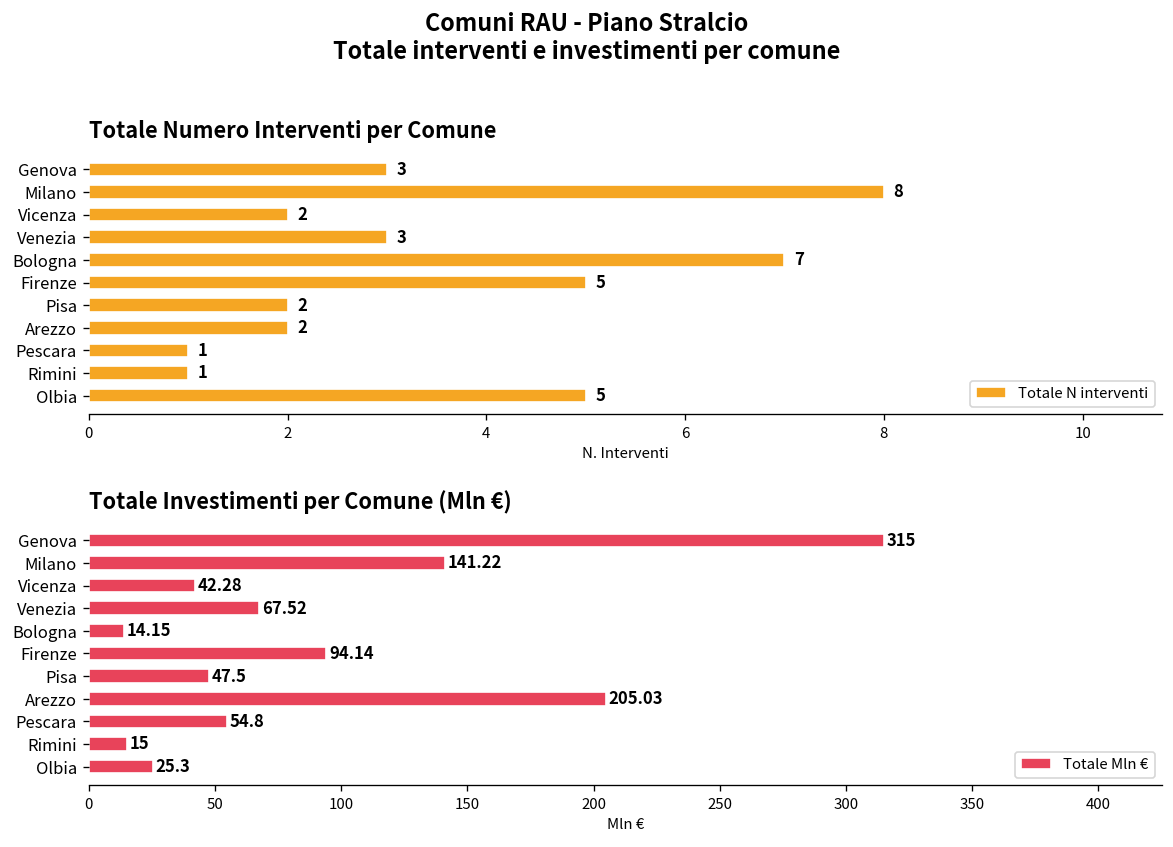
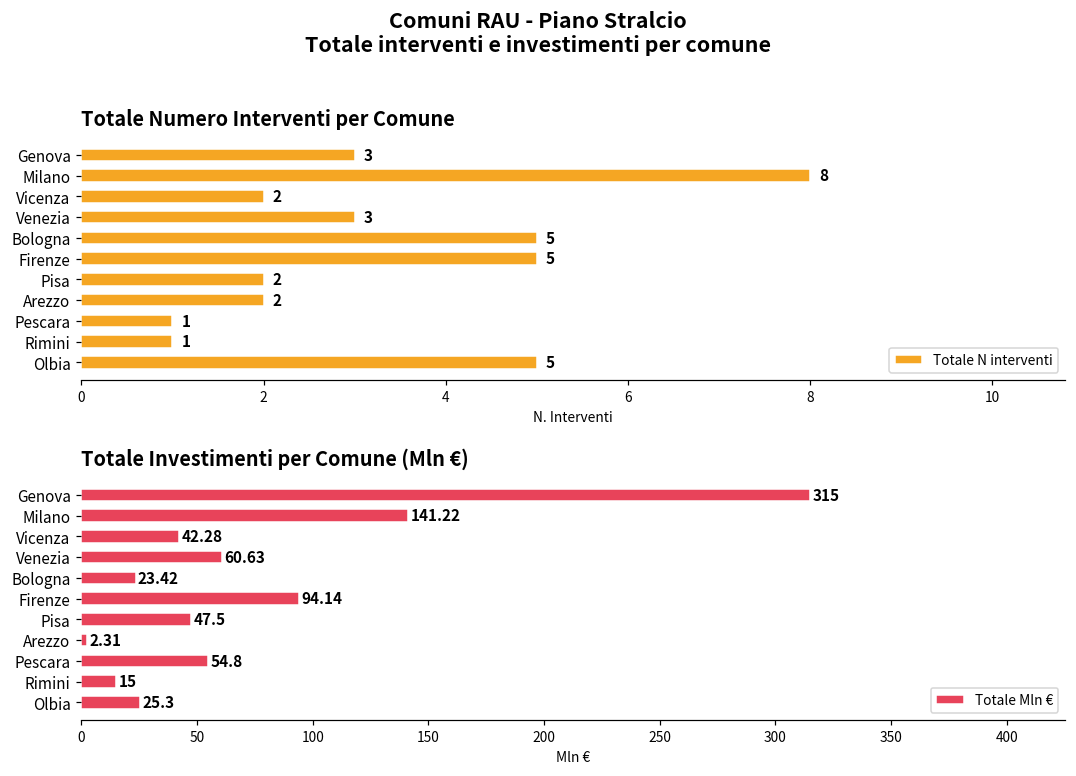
Totale Numero Interventi per Comune, Bologna: 7 -> 5
Totale Investimenti per Comune (Mln €), Venezia: 67.52 -> 60.63
Totale Investimenti per Comune (Mln €), Bologna: 14.15 -> 23.42
Totale Investimenti per Comune (Mln €), Arezzo: 205.03 -> 2.31
